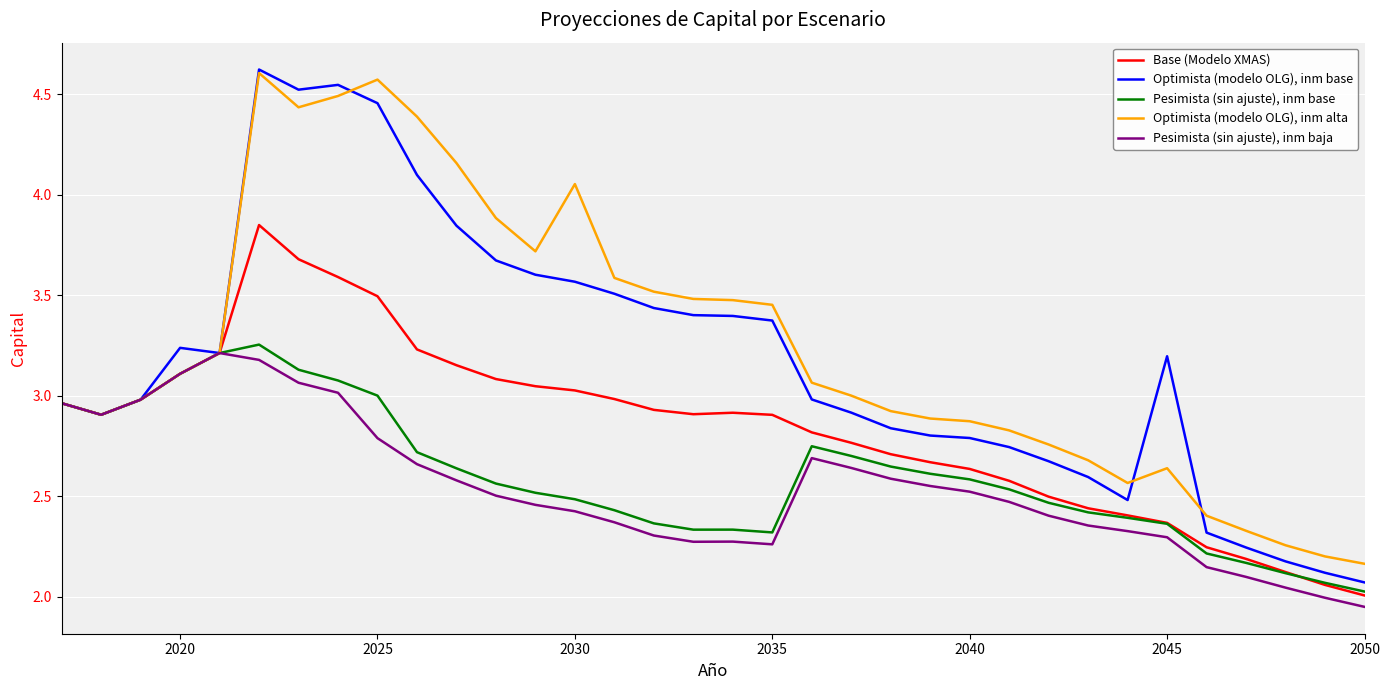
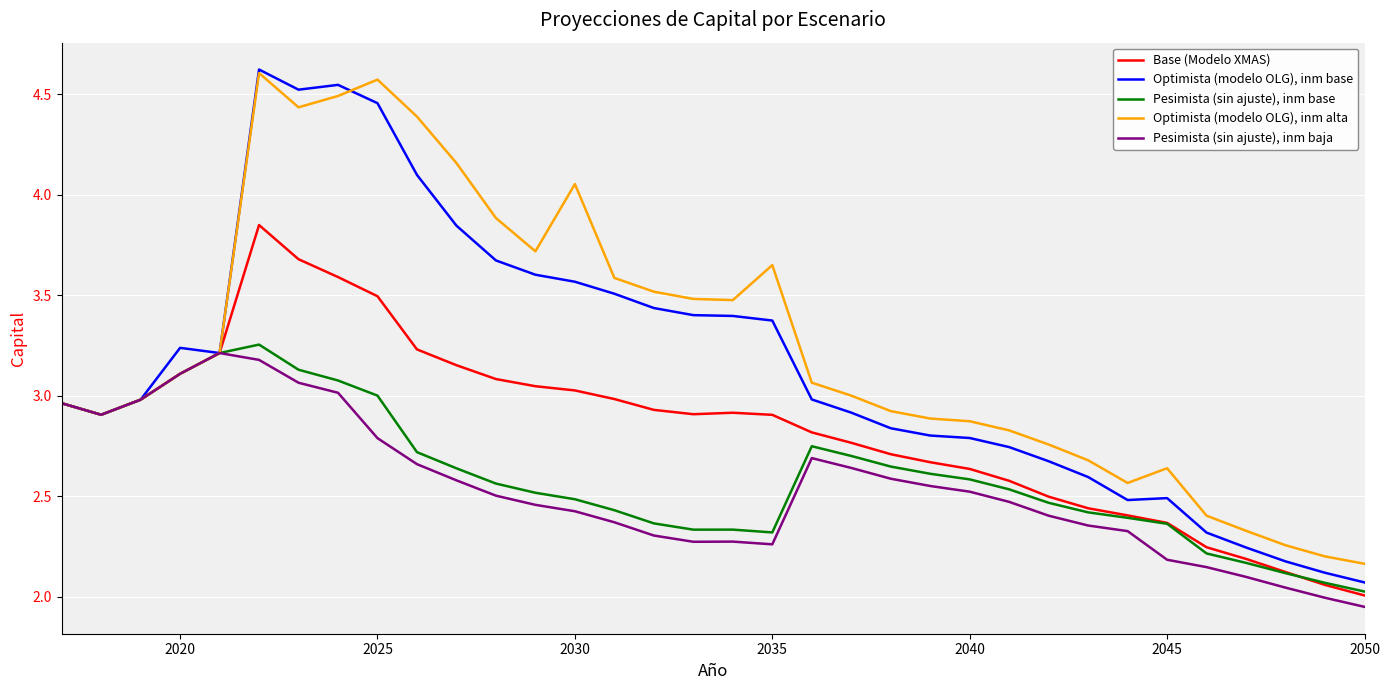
Optimista (modelo OLG), inm alta, 2035: 3.45 -> 3.65
Optimista (modelo OLG), inm base, 2045: 3.20 -> 2.49
Pesimista (sin ajuste), inm baja, 2045: 2.30 -> 2.18
